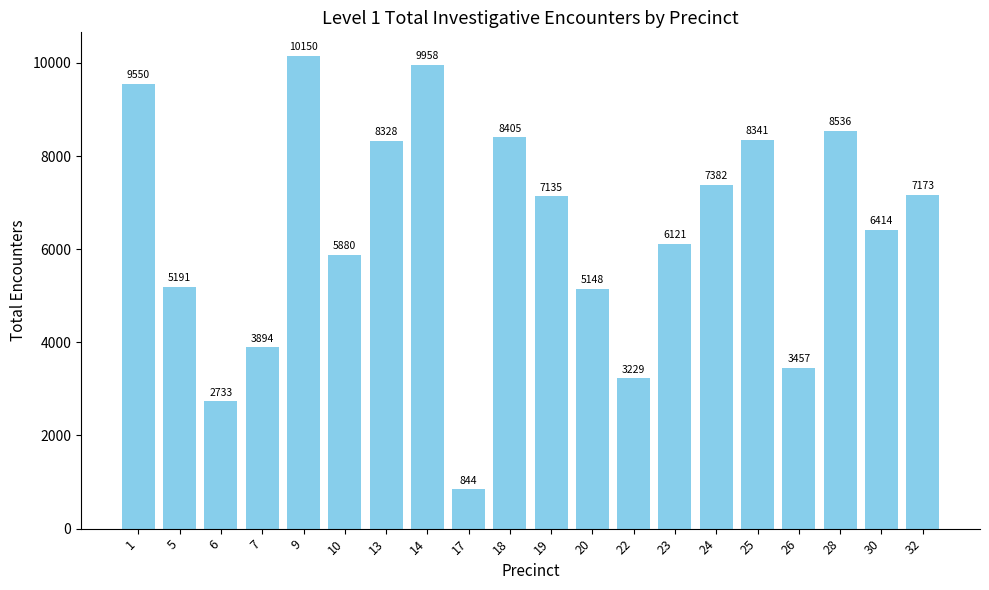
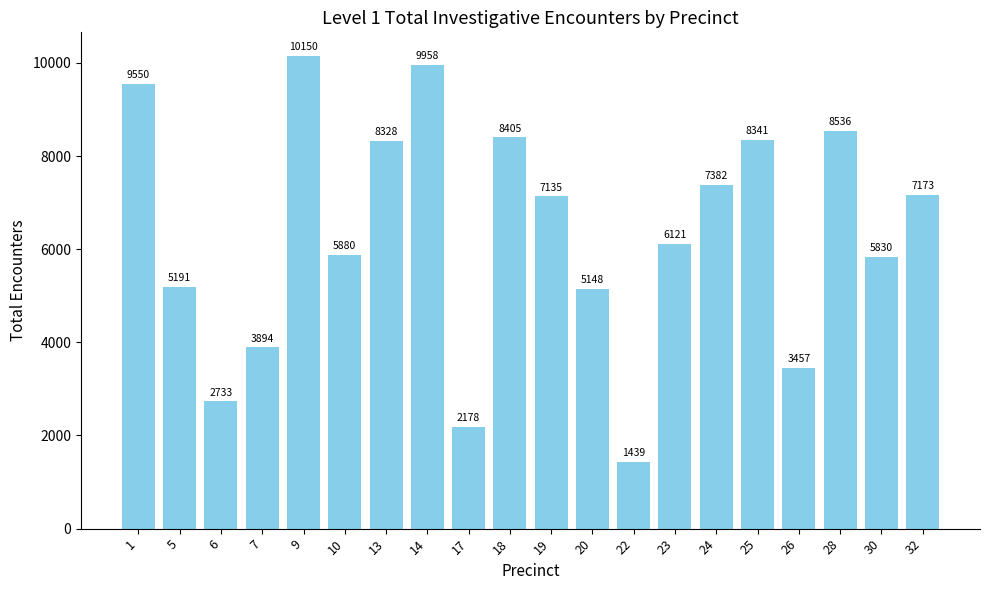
17: 844 -> 2178
22: 3229 -> 1439
30: 6414 -> 5830
